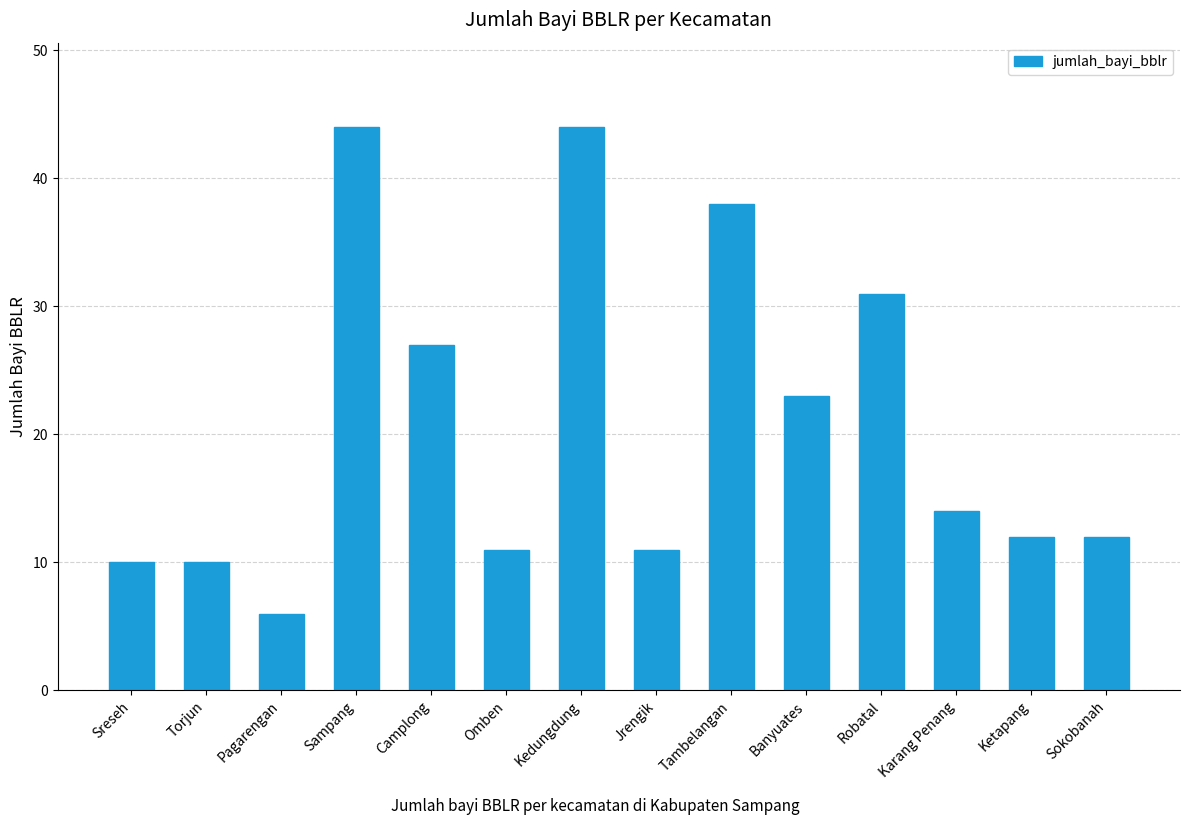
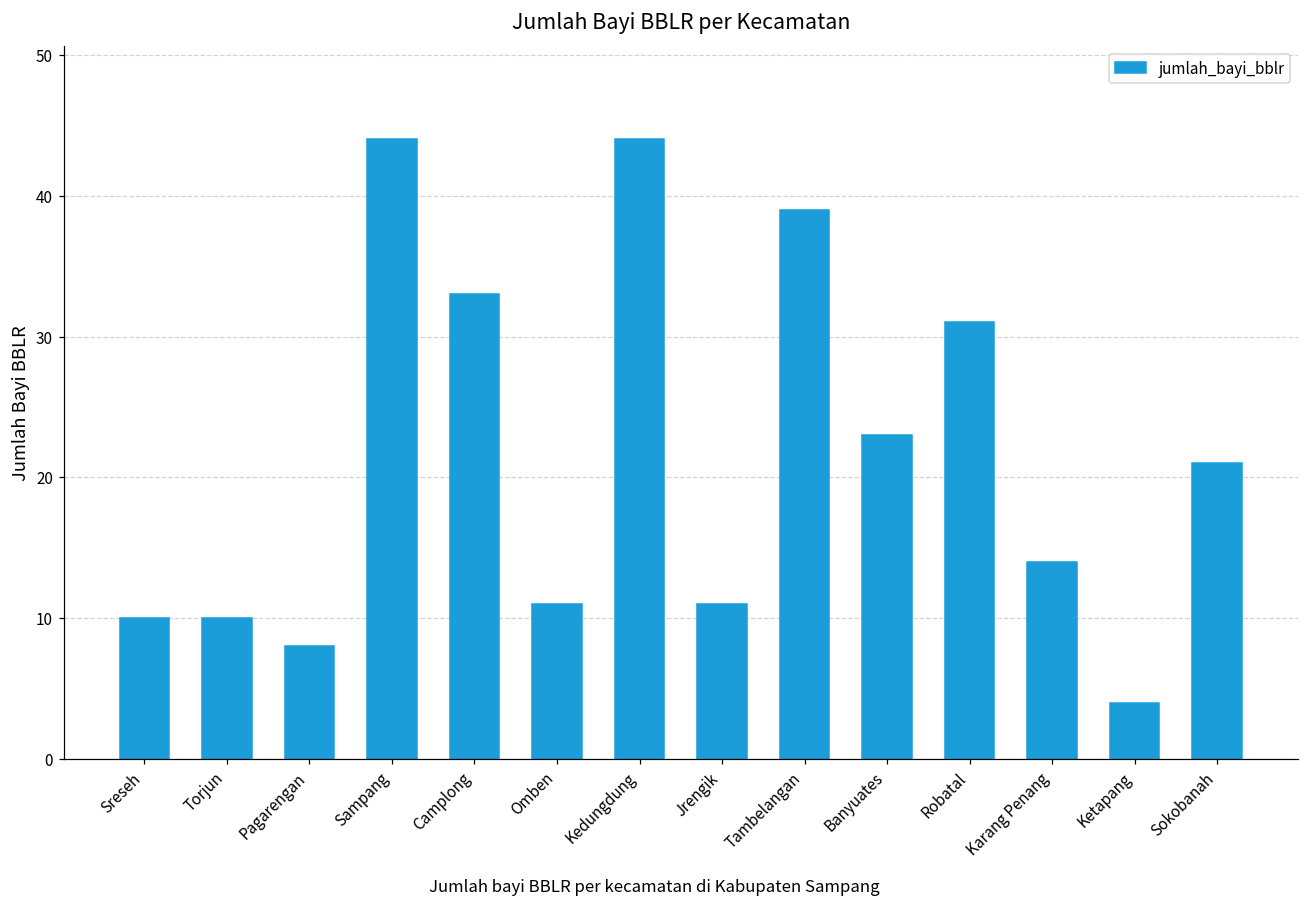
Pagarengan: 6 -> 8
Camplong: 27 -> 33
Tambelangan: 38 -> 39
Ketapang: 12 -> 4
Sokobanah: 12 -> 21
